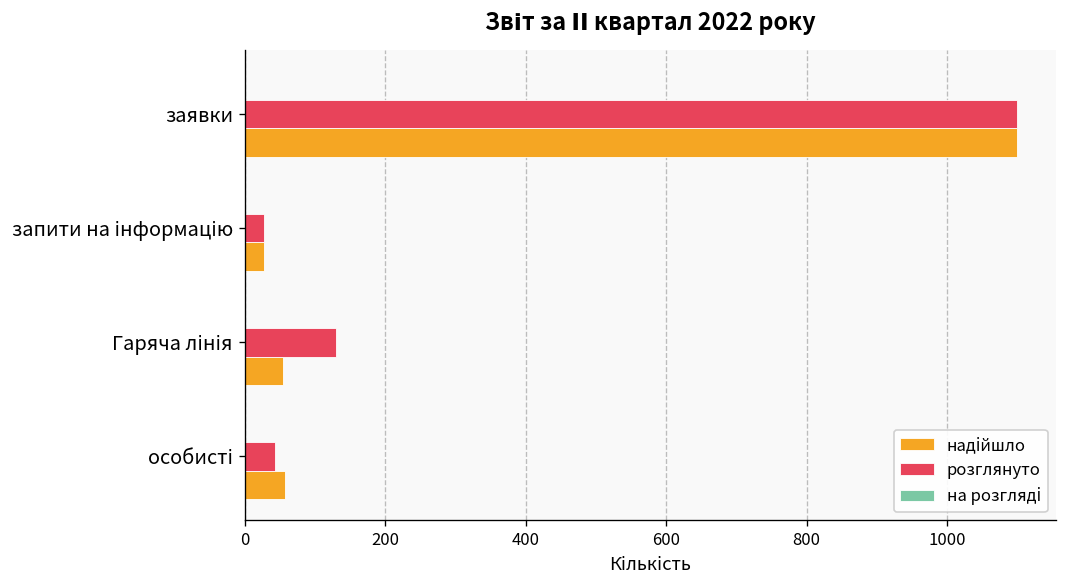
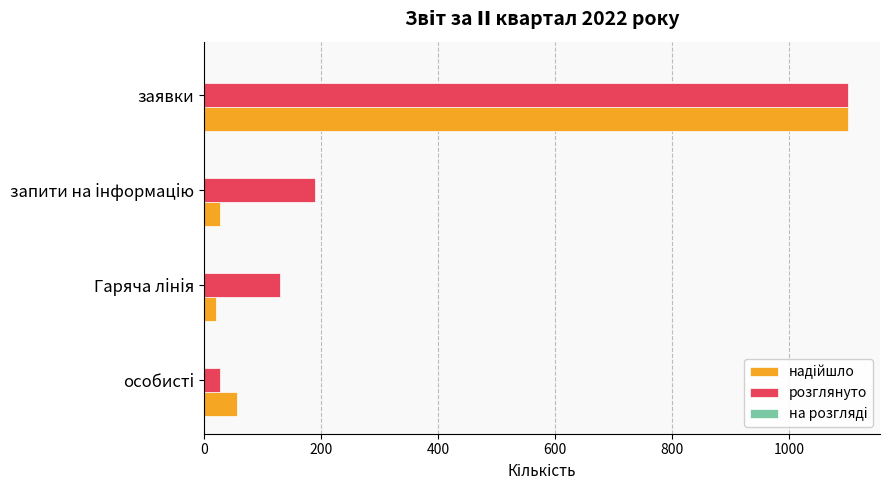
розглянуто, запити на інформацію: 30 -> 190
надійшло, Гаряча лінія: 60 -> 20
розглянуто, особисті: 40 -> 30
